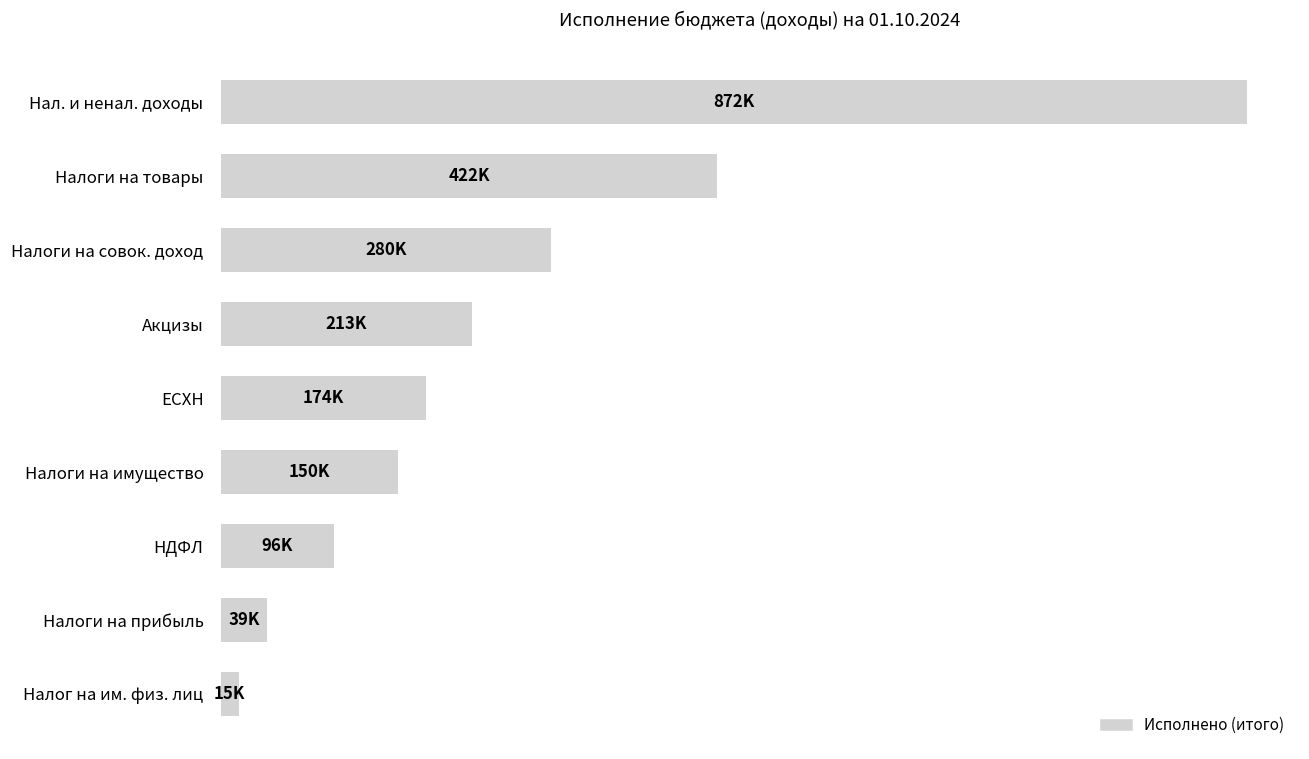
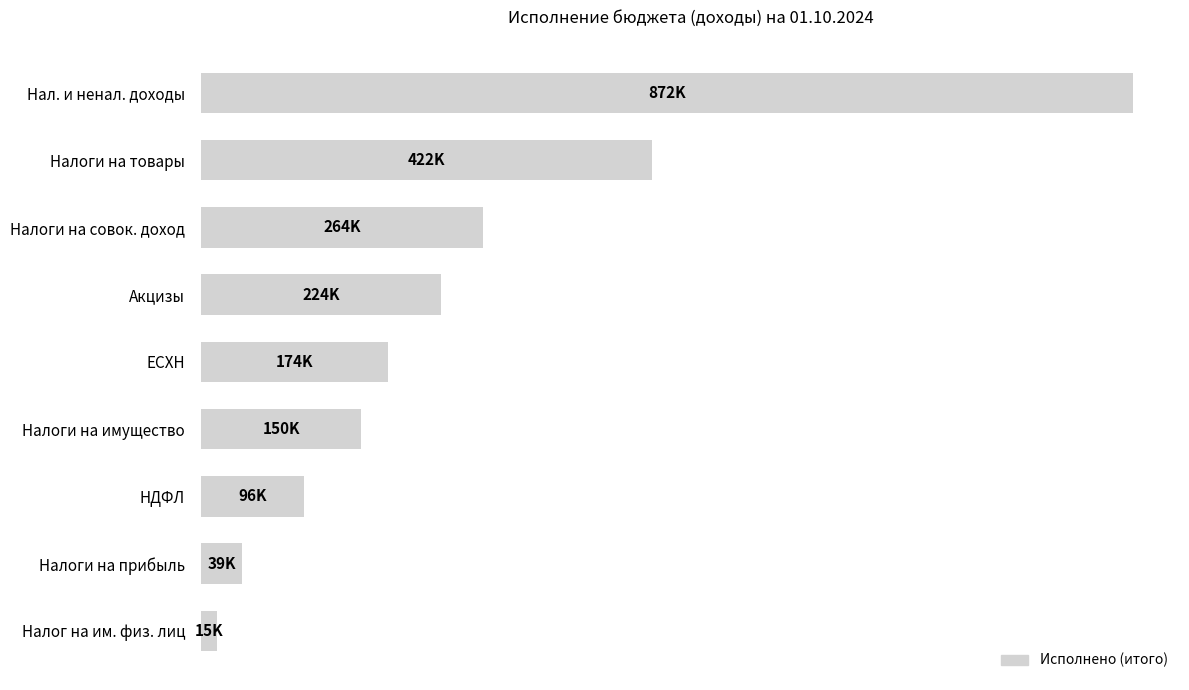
Налоги на совок. доход: 280K -> 264K
Акцизы: 213K -> 224K
